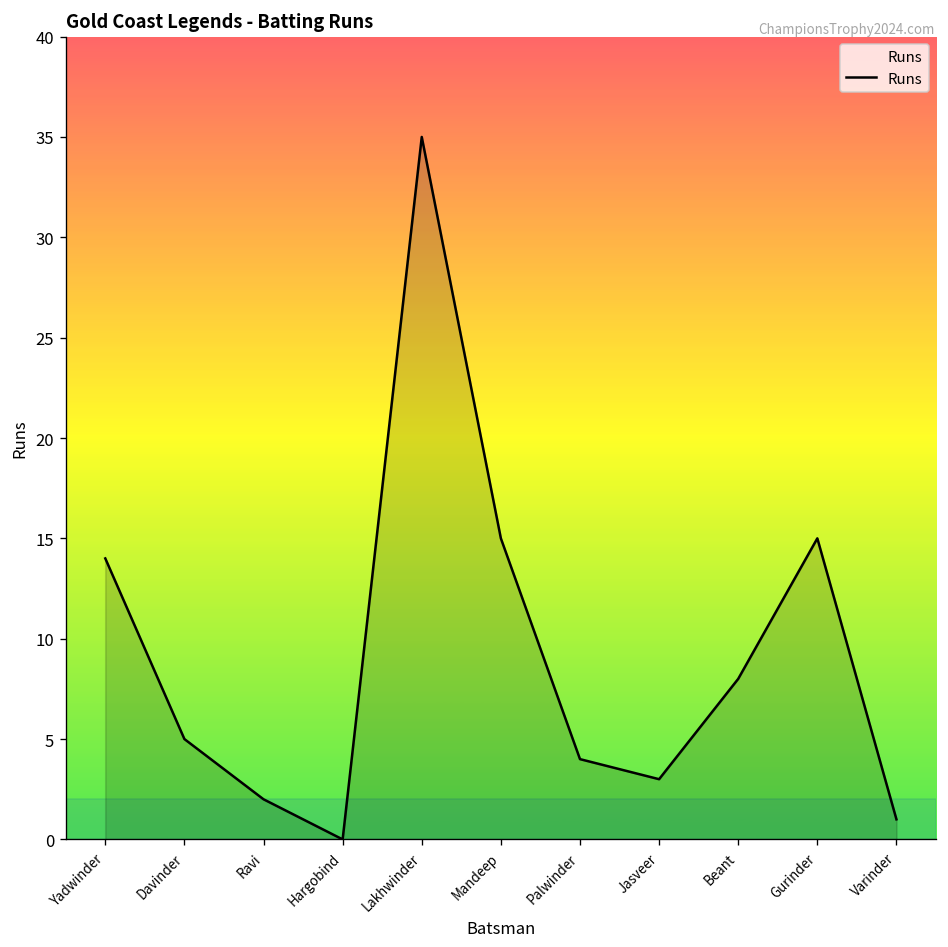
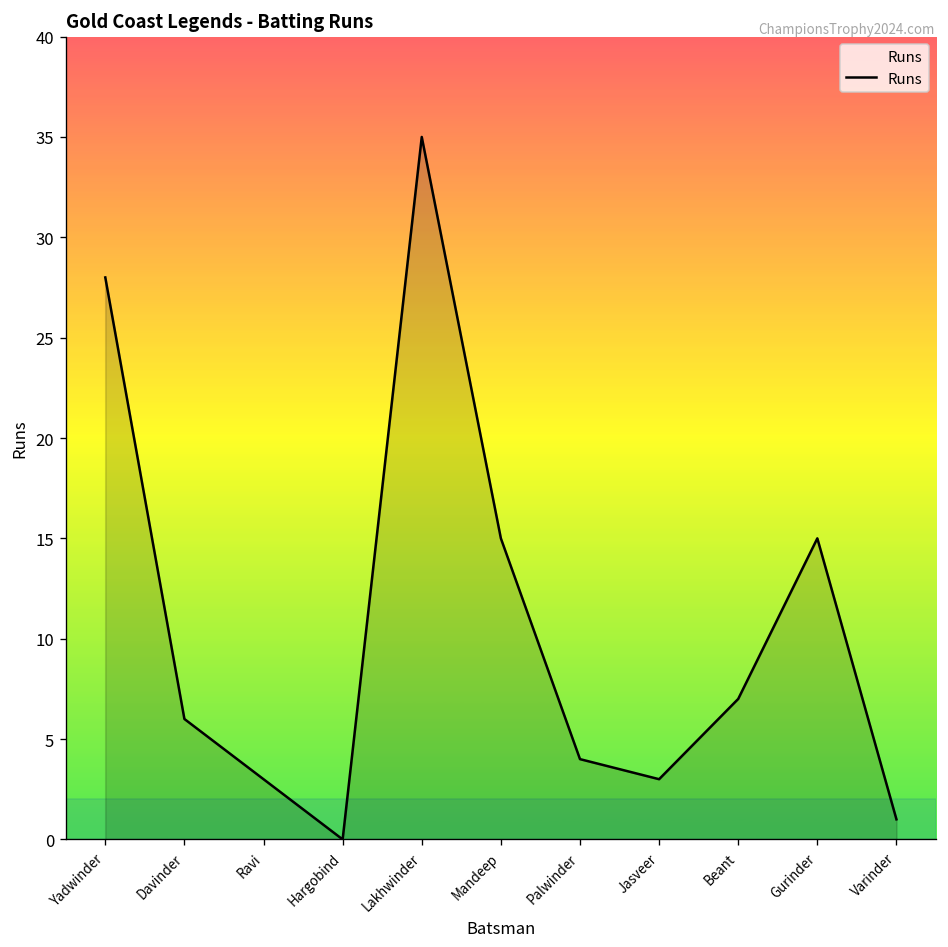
Yadwinder: 14 -> 28
Davinder: 5 -> 6
Ravi: 2 -> 3
Beant: 8 -> 7
